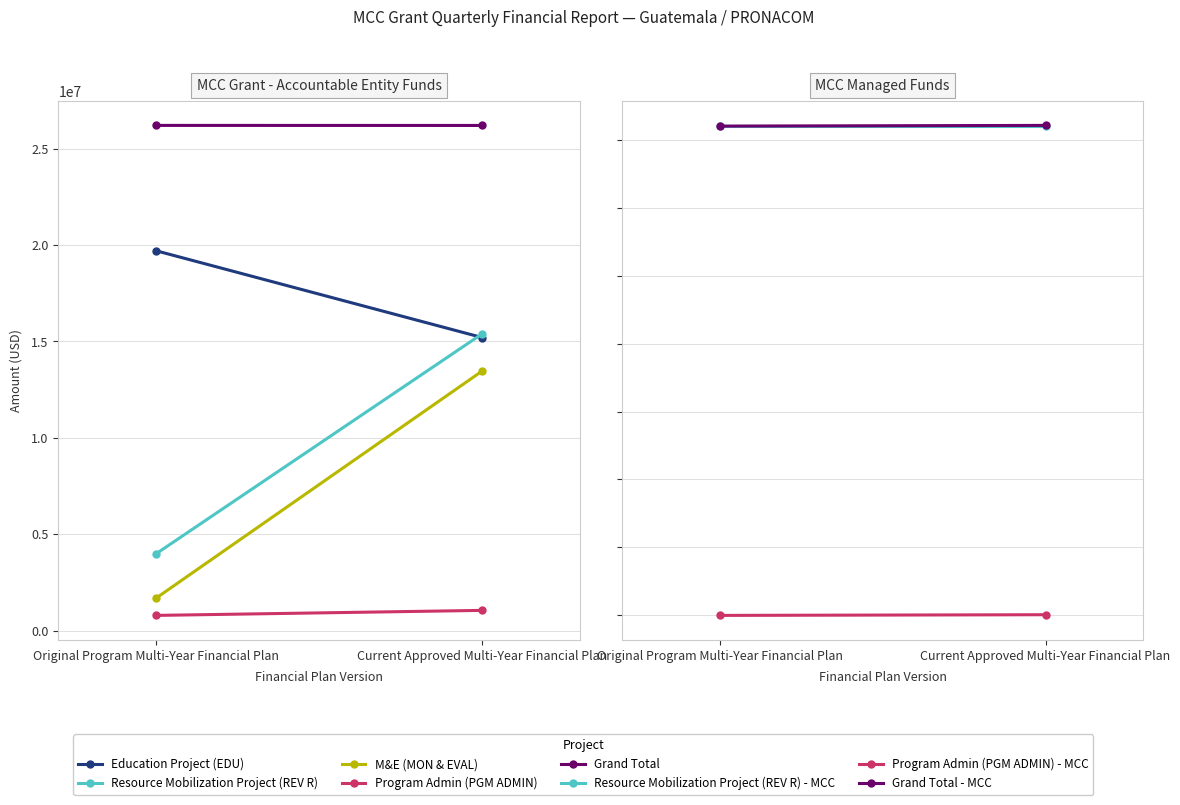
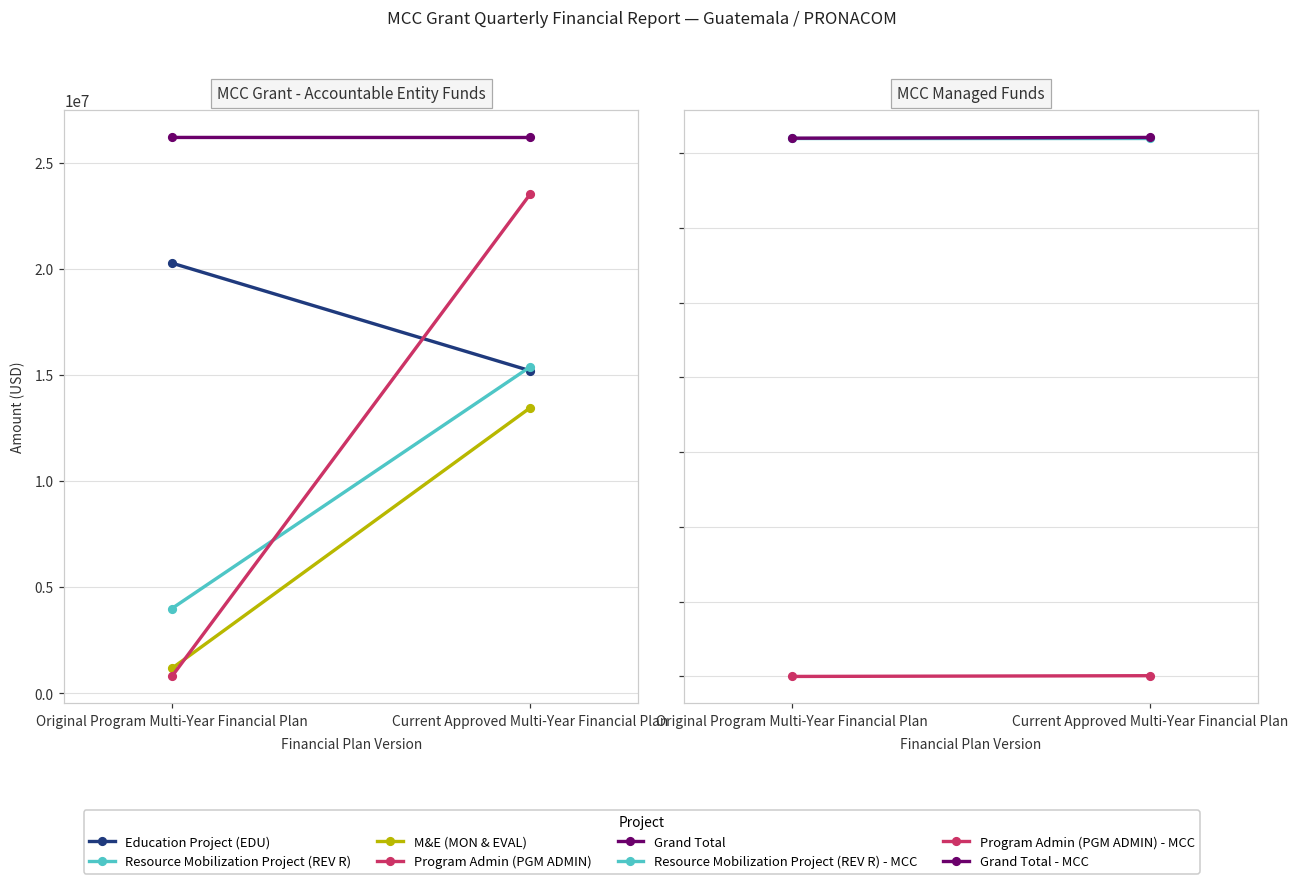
MCC Grant - Accountable Entity Funds, Education Project (EDU), Original Program Multi-Year Financial Plan: 19700000 -> 20300000
MCC Grant - Accountable Entity Funds, M&E (MON & EVAL), Original Program Multi-Year Financial Plan: 1700000 -> 1200000
MCC Grant - Accountable Entity Funds, Program Admin (PGM ADMIN), Current Approved Multi-Year Financial Plan: 1100000 -> 23500000
